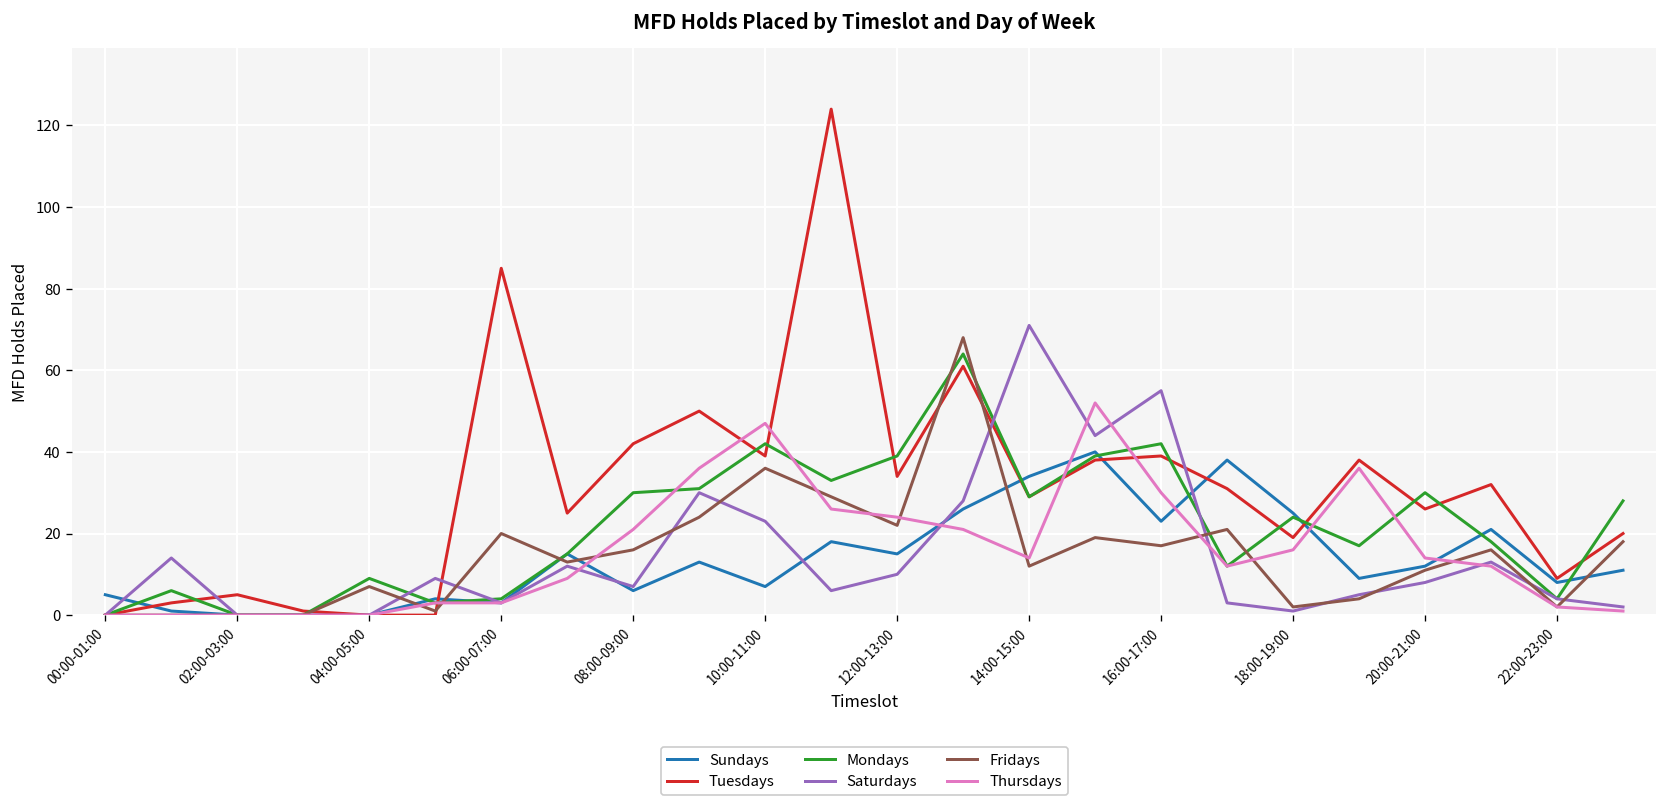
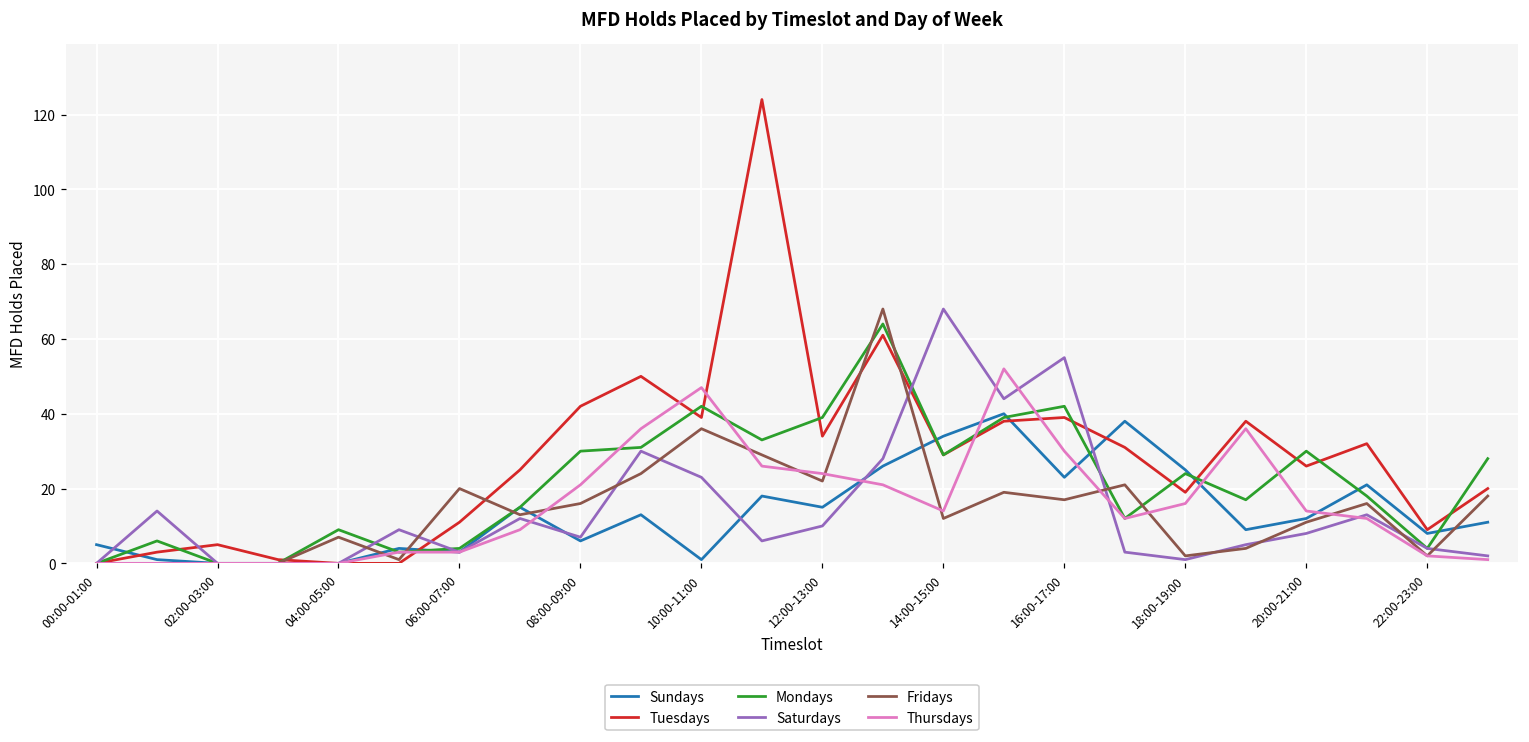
Tuesdays, 06:00-07:00: 85 -> 11
Sundays, 10:00-11:00: 7 -> 1
Saturdays, 14:00-15:00: 71 -> 68
